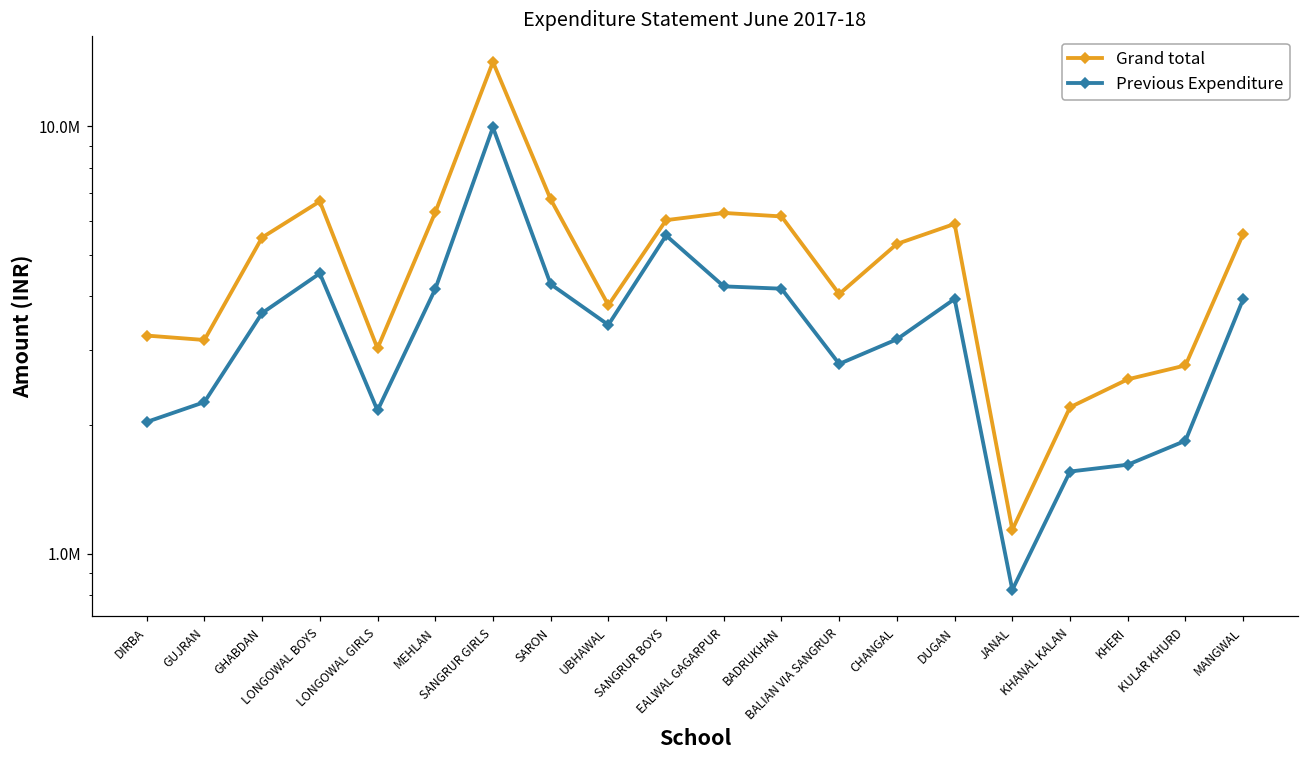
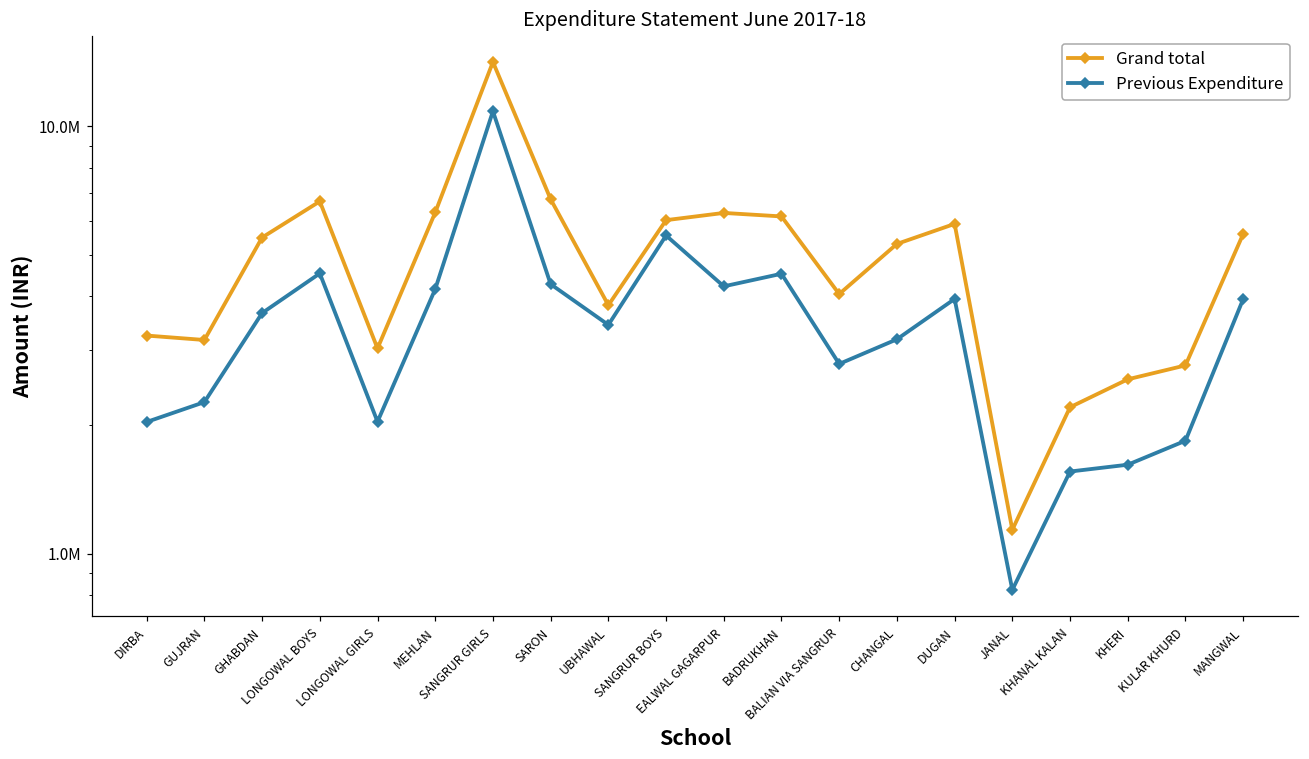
Previous Expenditure, LONGOWAL GIRLS: 2200000 -> 2000000
Previous Expenditure, SANGRUR GIRLS: 10000000 -> 10900000
Previous Expenditure, BADRUKHAN: 4200000 -> 4500000
